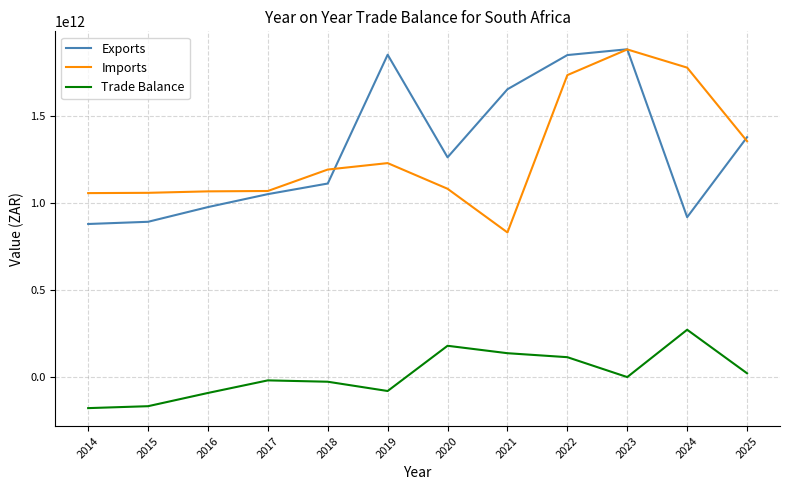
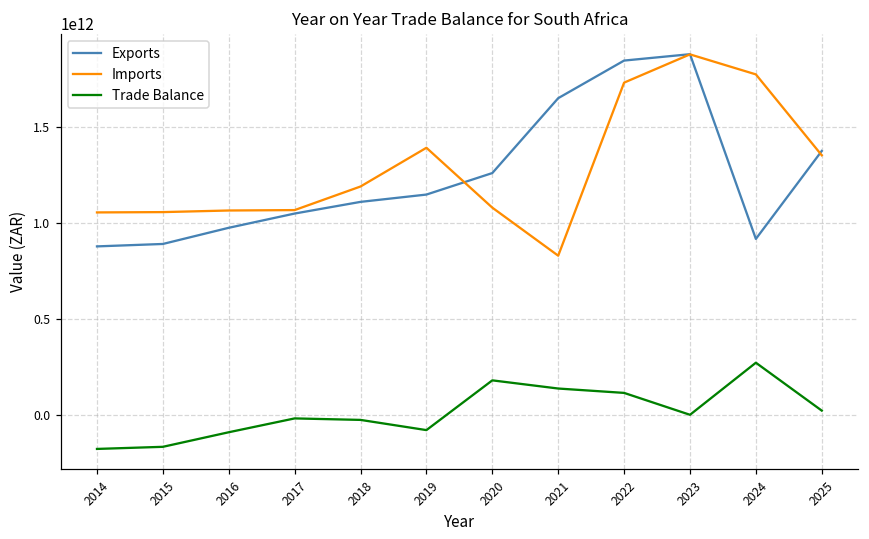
Exports, 2019: 1850000000000 -> 1150000000000
Imports, 2019: 1230000000000 -> 1390000000000
